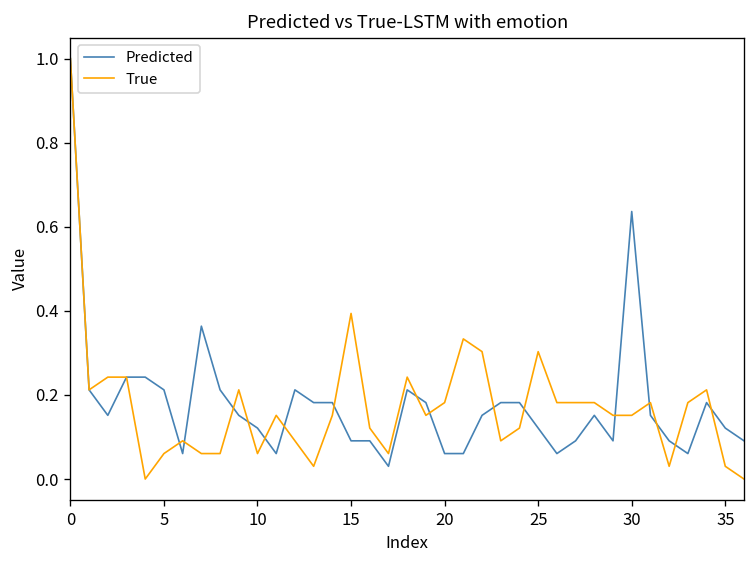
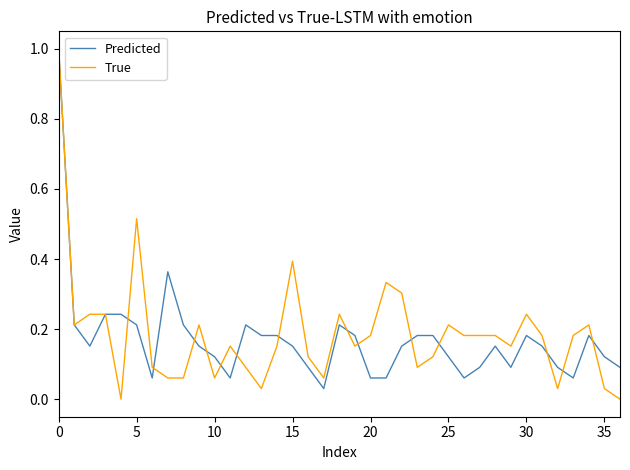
True, 5: 0.06 -> 0.52
Predicted, 15: 0.09 -> 0.15
True, 25: 0.30 -> 0.21
Predicted, 30: 0.64 -> 0.18
True, 30: 0.15 -> 0.24
